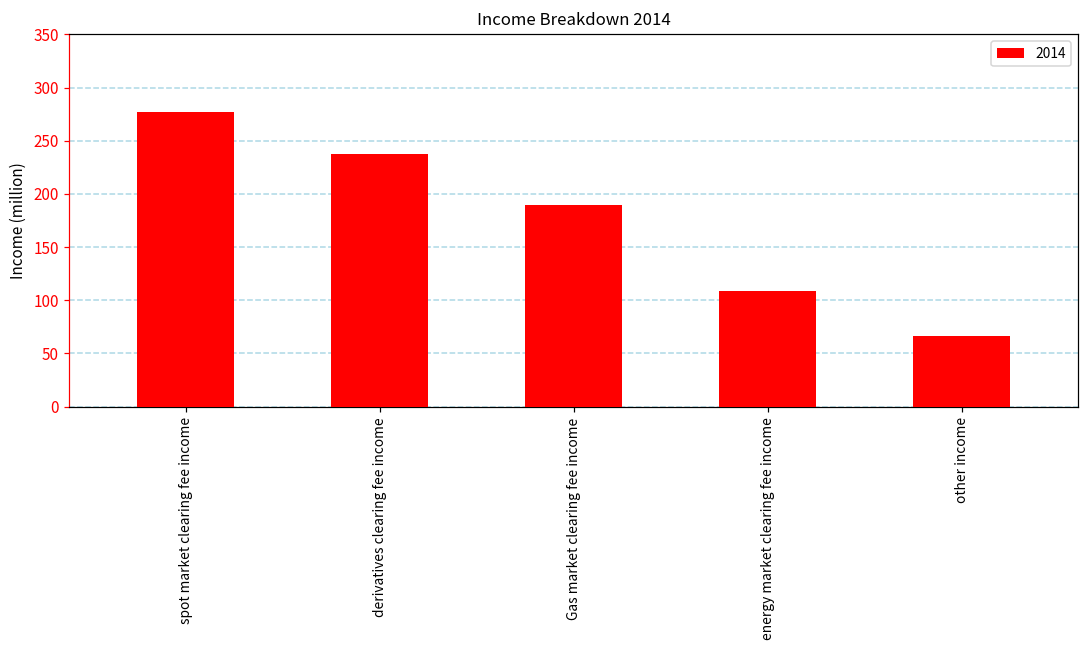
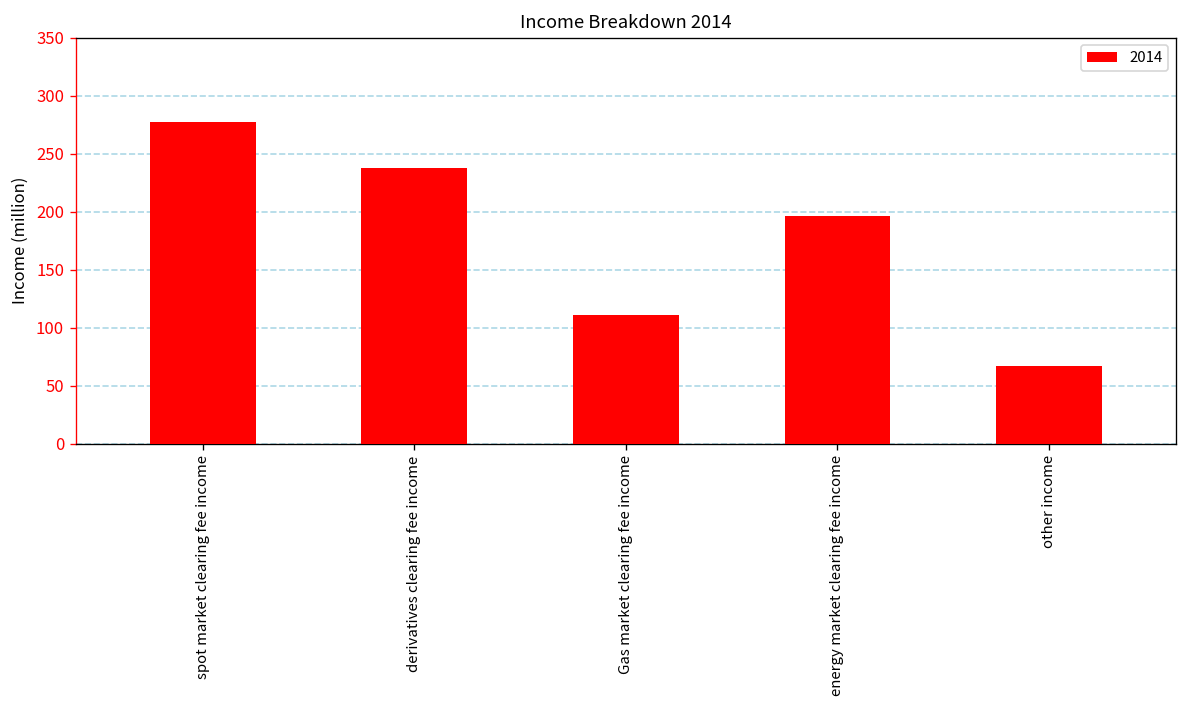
Gas market clearing fee income: 190 -> 110
energy market clearing fee income: 110 -> 200
